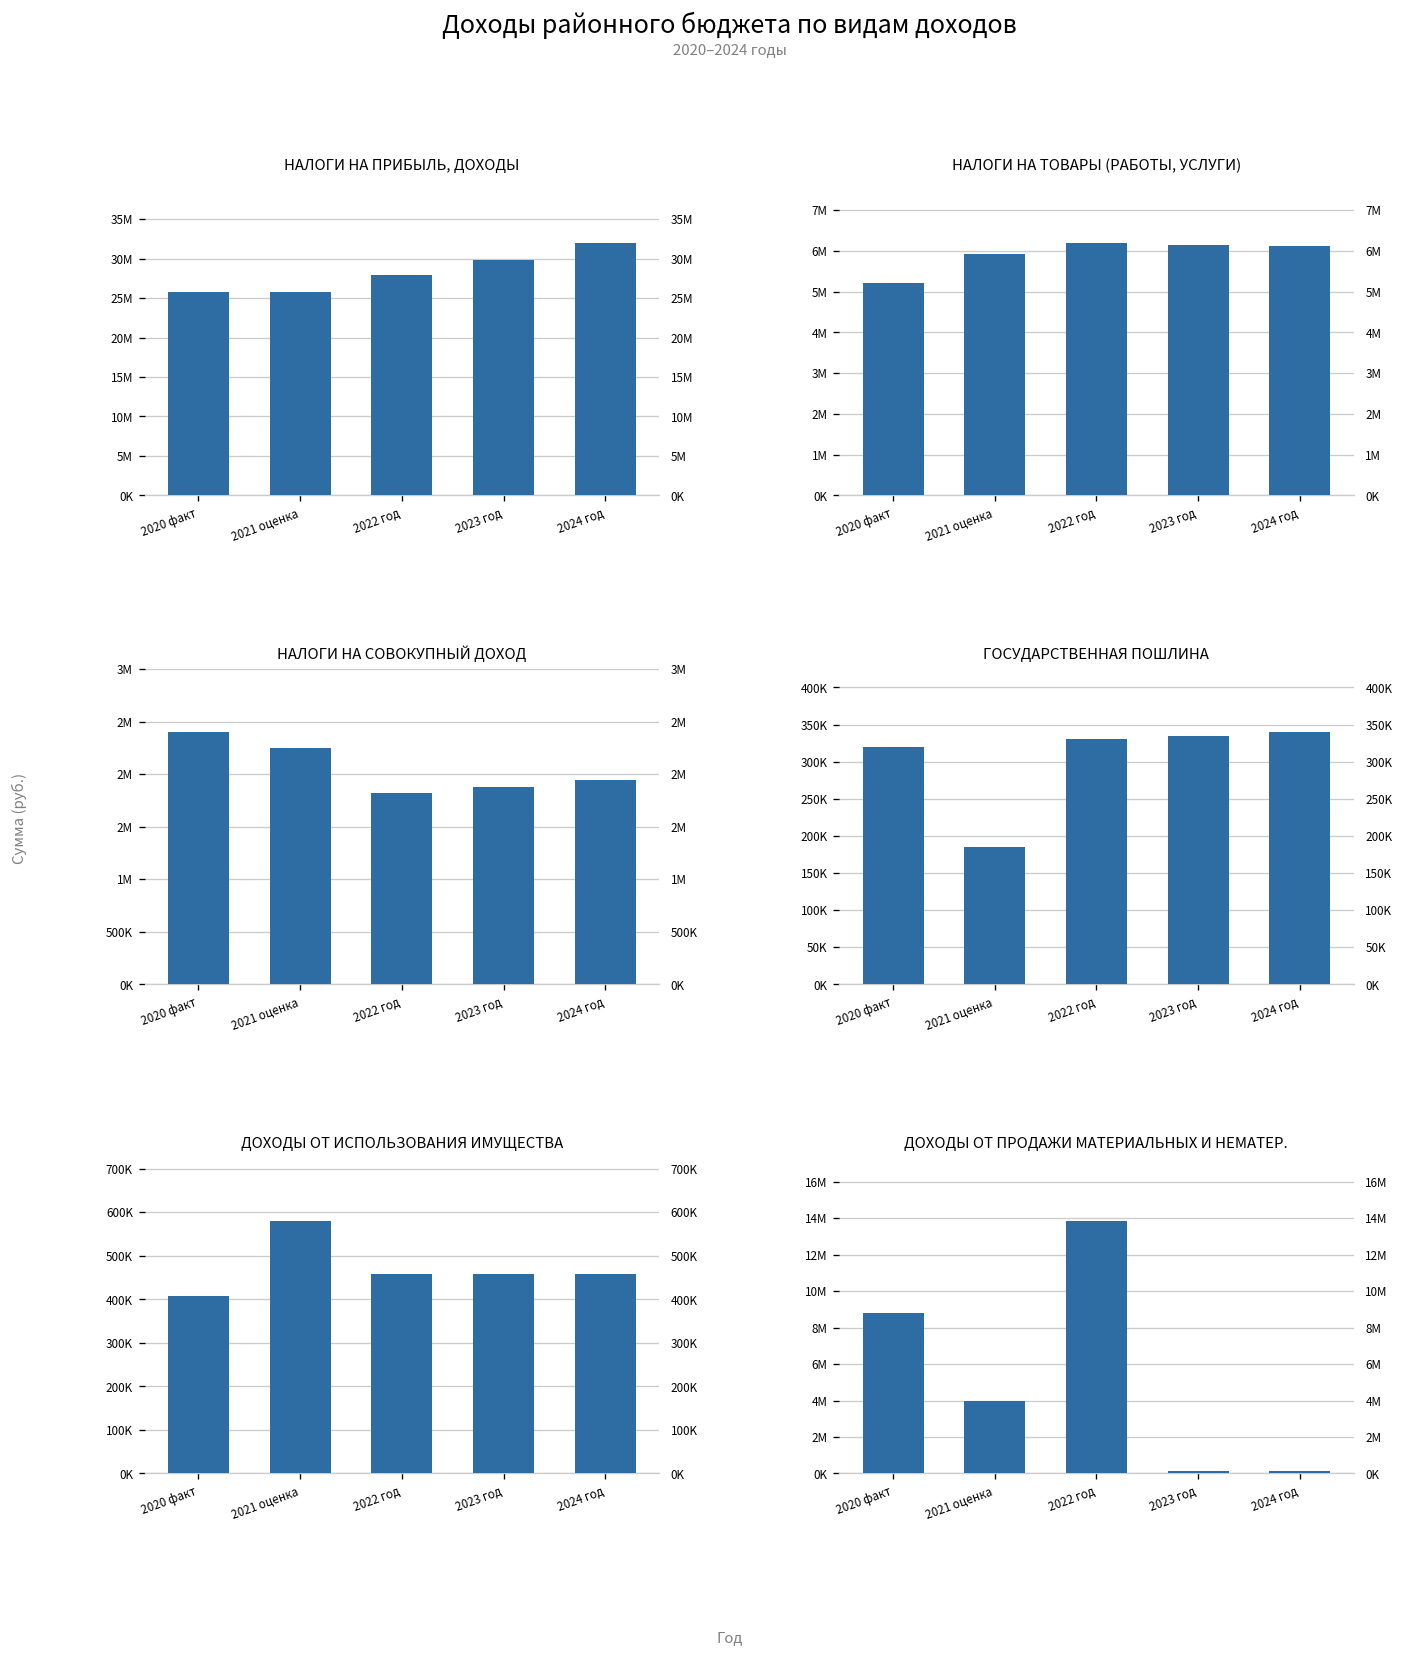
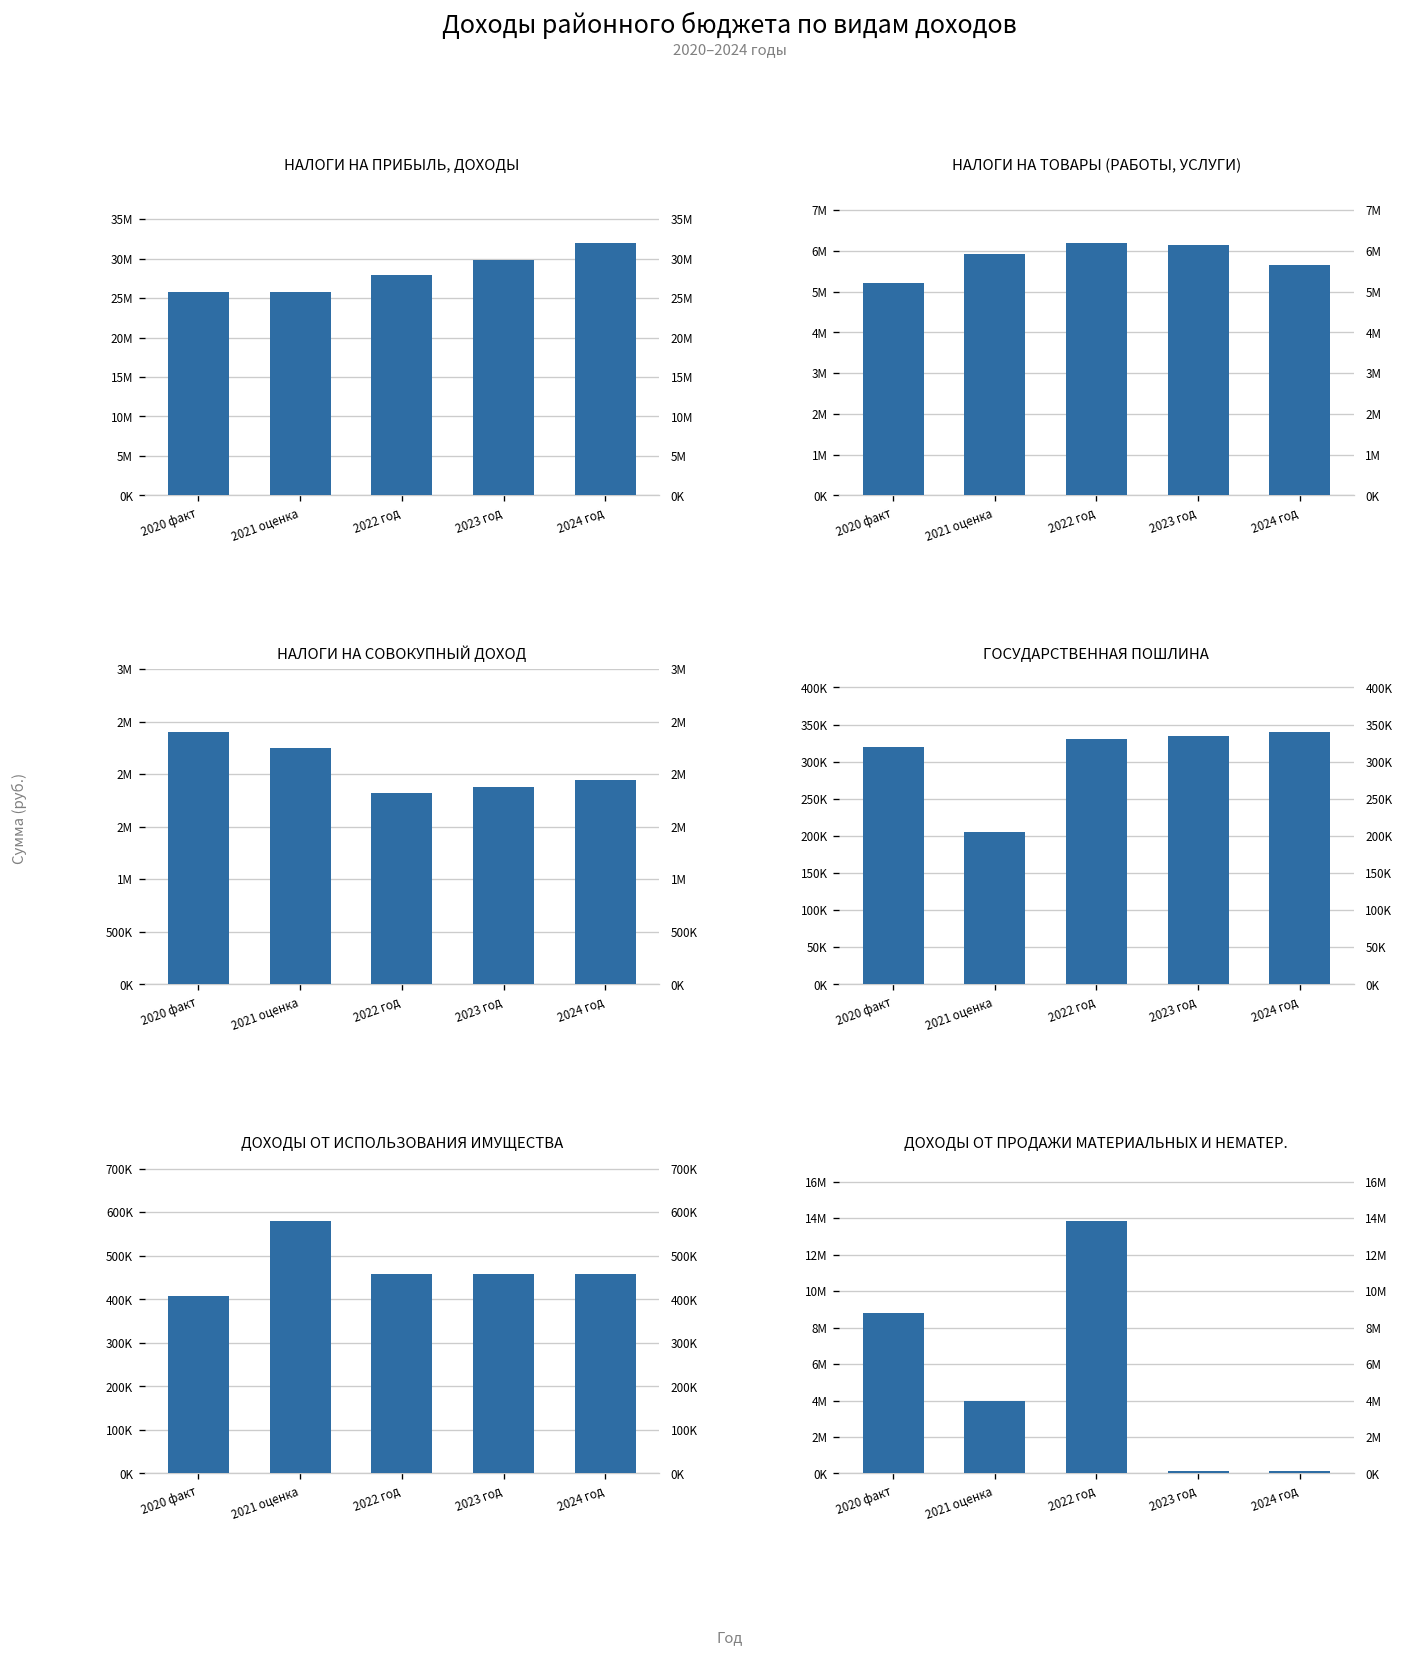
НАЛОГИ НА ТОВАРЫ (РАБОТЫ, УСЛУГИ), 2024 год: 6100000 -> 5700000
ГОСУДАРСТВЕННАЯ ПОШЛИНА, 2021 оценка: 190000 -> 210000
